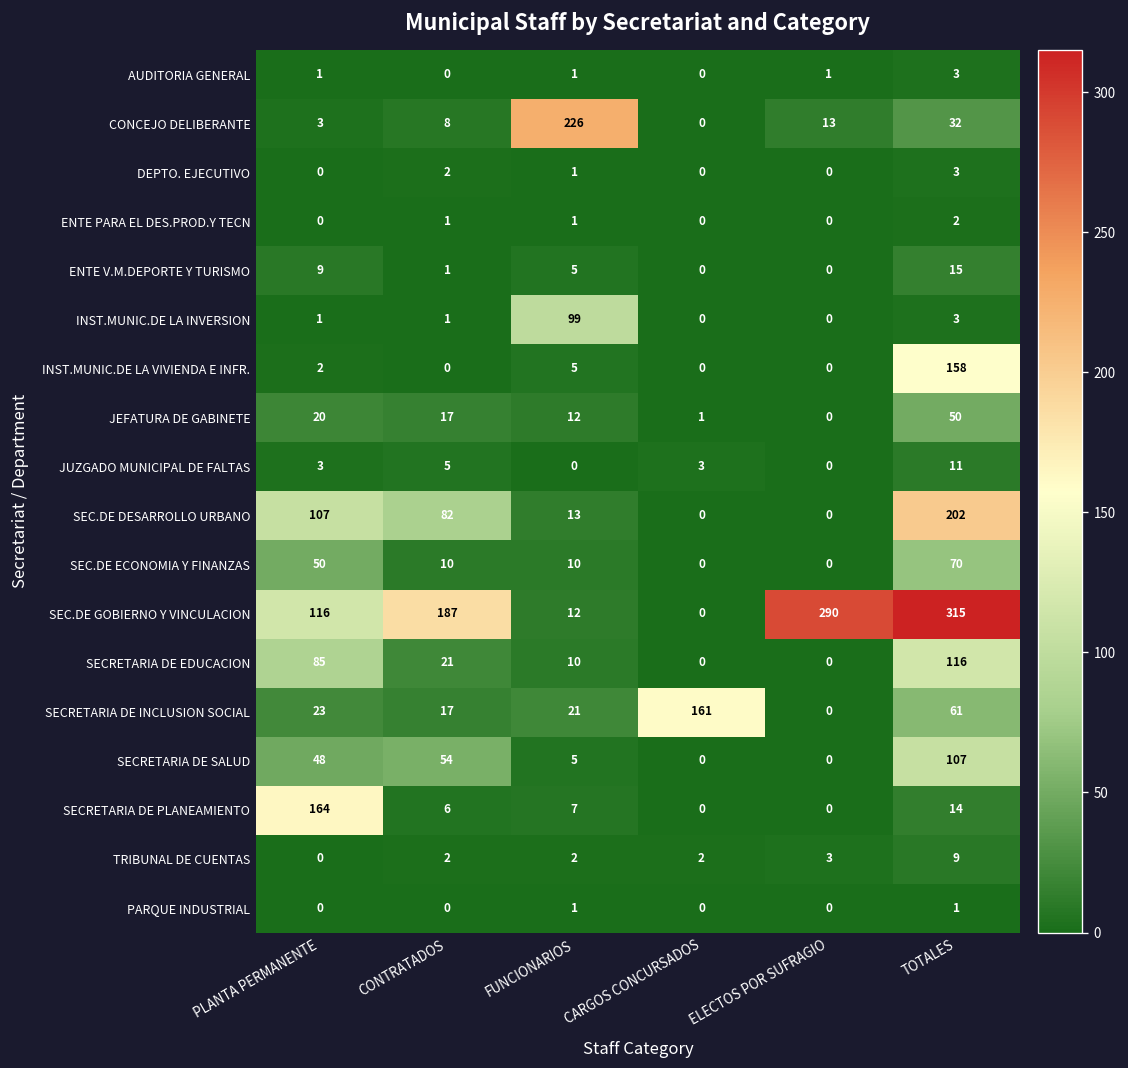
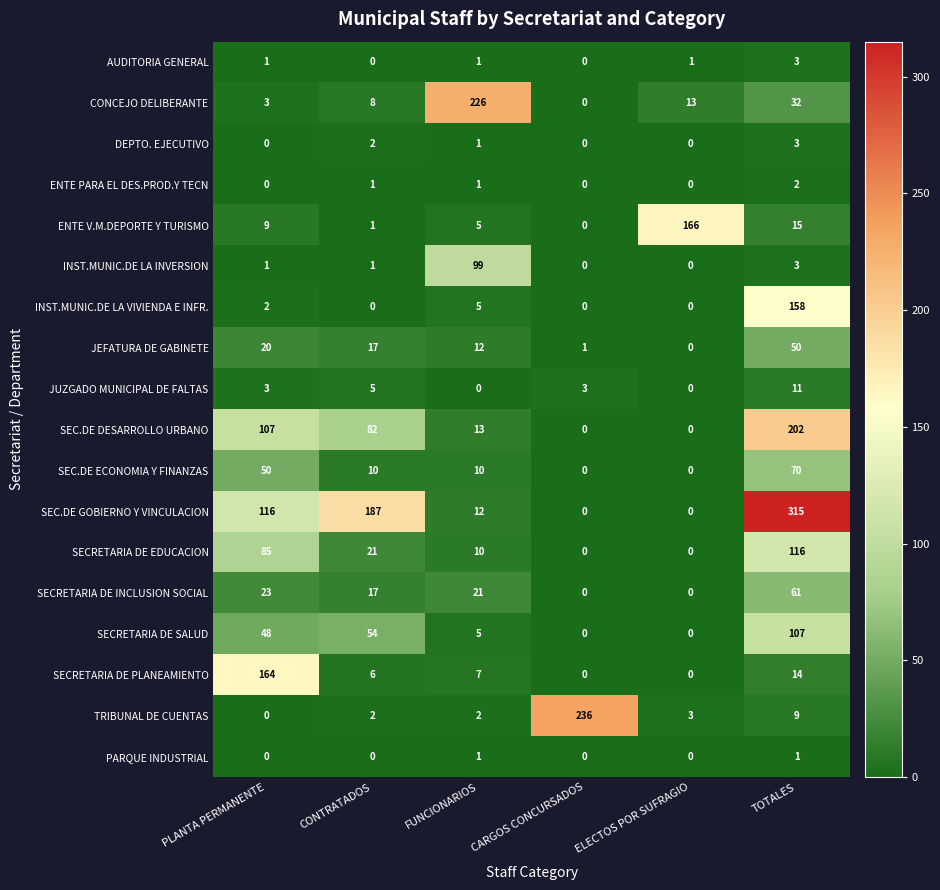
ENTE V.M.DEPORTE Y TURISMO, ELECTOS POR SUFRAGIO: 0 -> 166
SEC.DE GOBIERNO Y VINCULACION, ELECTOS POR SUFRAGIO: 290 -> 0
SECRETARIA DE INCLUSION SOCIAL, CARGOS CONCURSADOS: 161 -> 0
TRIBUNAL DE CUENTAS, CARGOS CONCURSADOS: 2 -> 236
